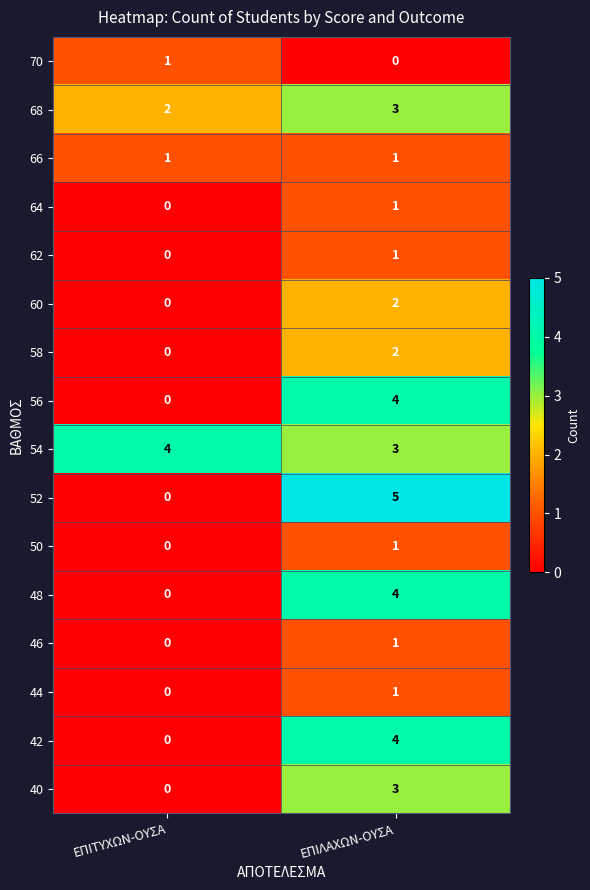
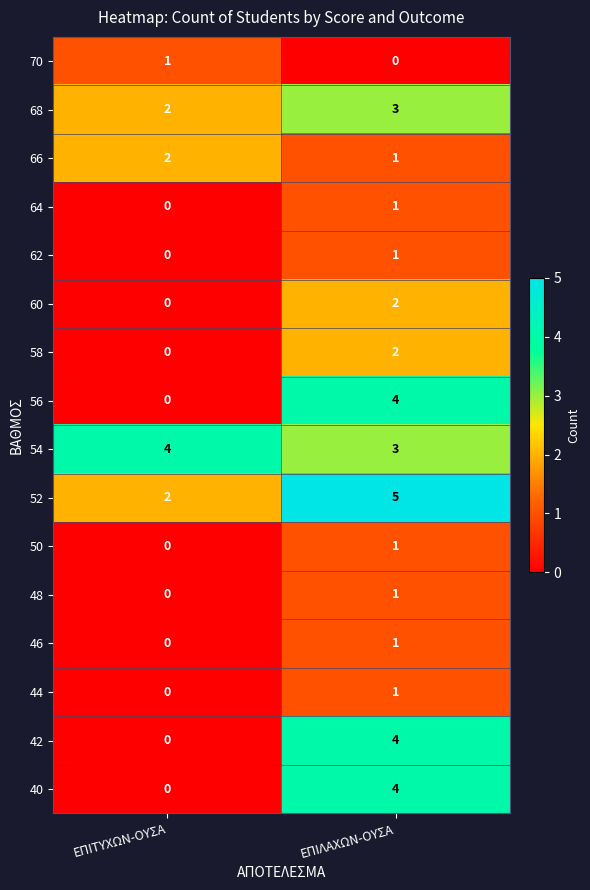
66, ΕΠΙΤΥΧΩΝ-ΟΥΣΑ: 1 -> 2
52, ΕΠΙΤΥΧΩΝ-ΟΥΣΑ: 0 -> 2
48, ΕΠΙΛΑΧΩΝ-ΟΥΣΑ: 4 -> 1
40, ΕΠΙΛΑΧΩΝ-ΟΥΣΑ: 3 -> 4
